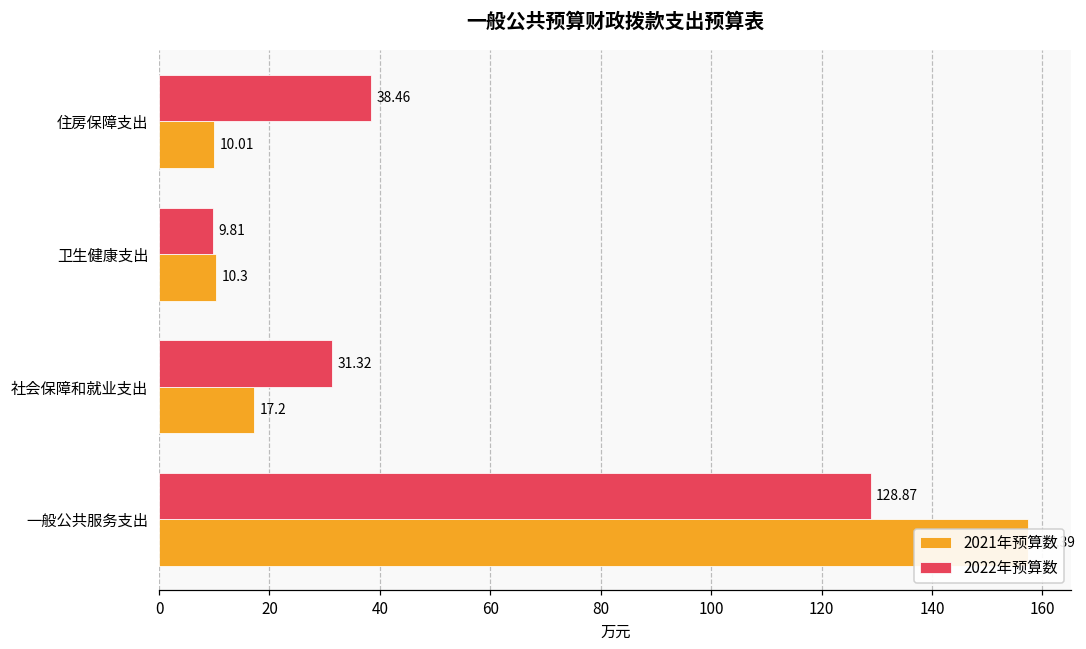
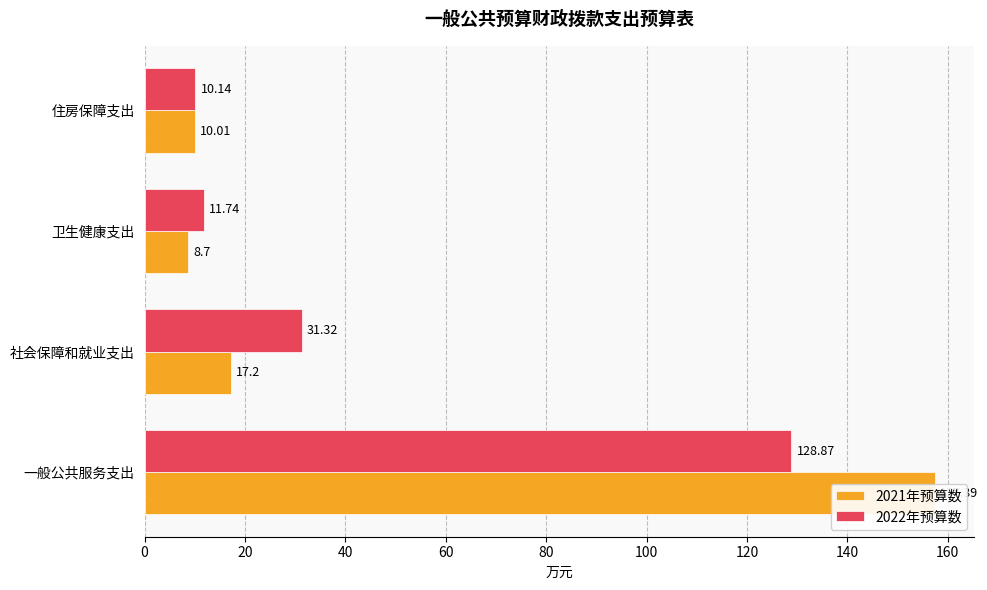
2022年预算数, 住房保障支出: 38.46 -> 10.14
2022年预算数, 卫生健康支出: 9.81 -> 11.74
2021年预算数, 卫生健康支出: 10.3 -> 8.7
